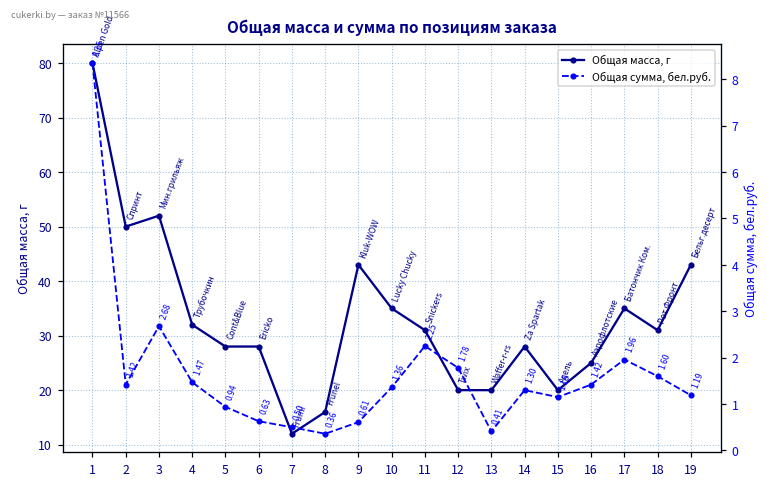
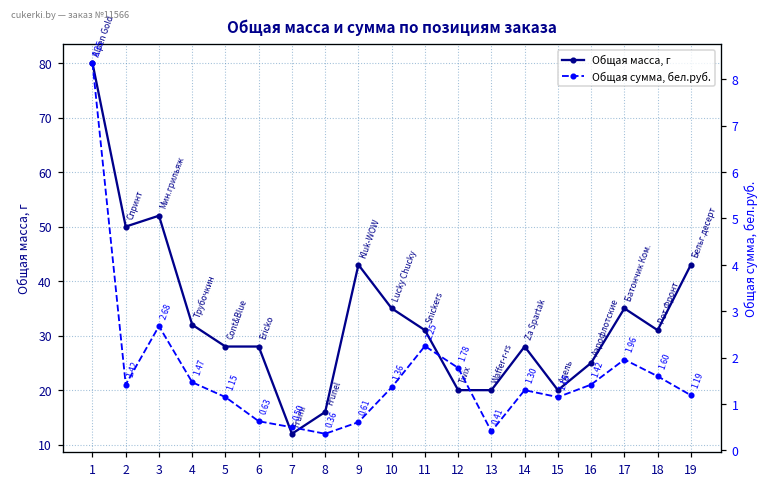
Общая сумма, бел.руб., 5: 0.94 -> 1.15
